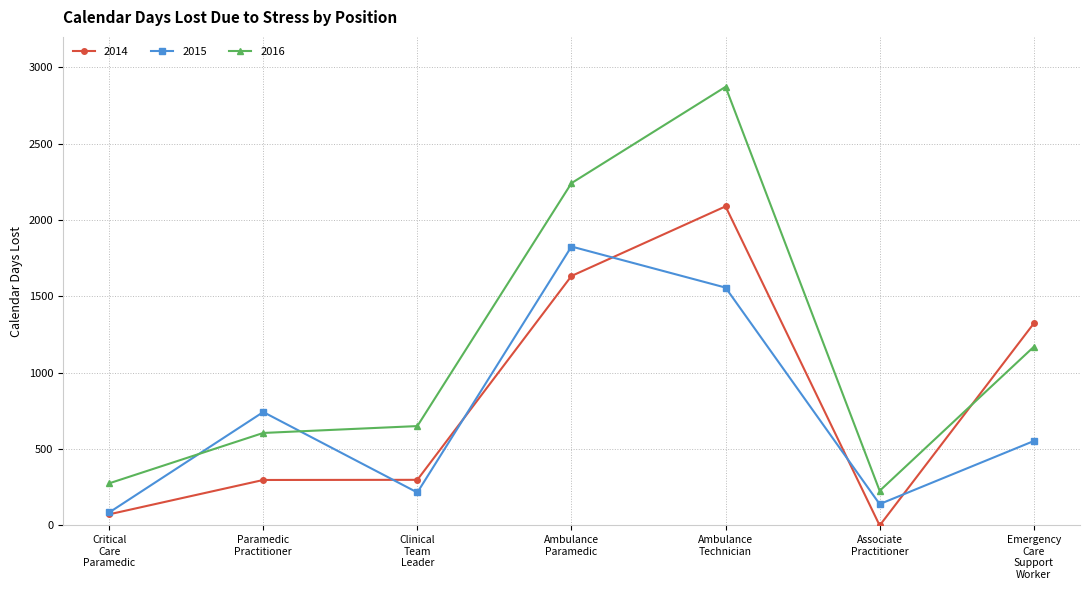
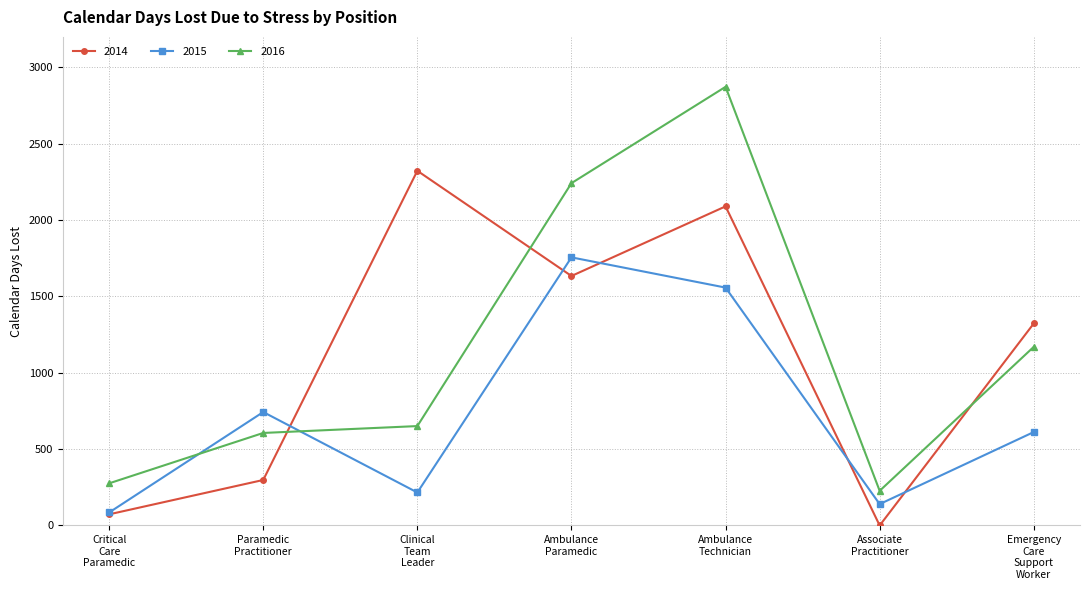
2014, Clinical Team Leader: 300 -> 2320
2015, Ambulance Paramedic: 1830 -> 1760
2015, Emergency Care Support Worker: 550 -> 610
